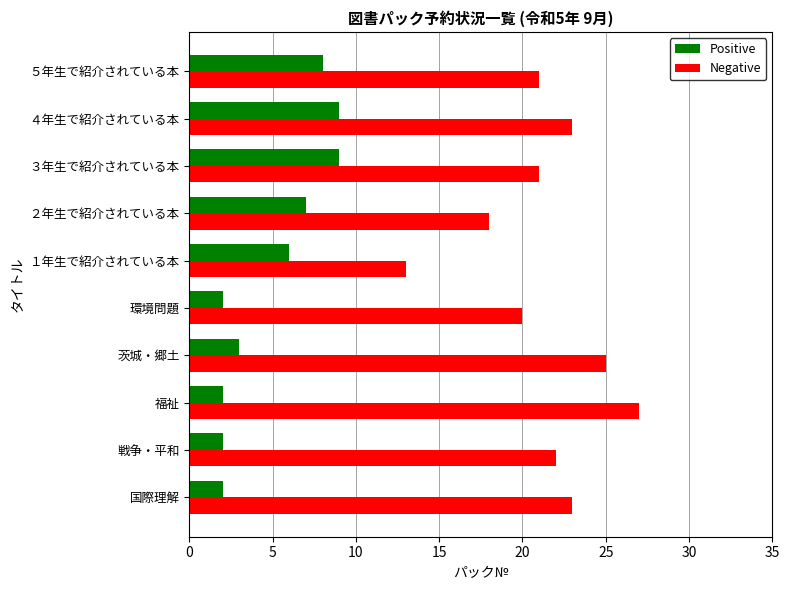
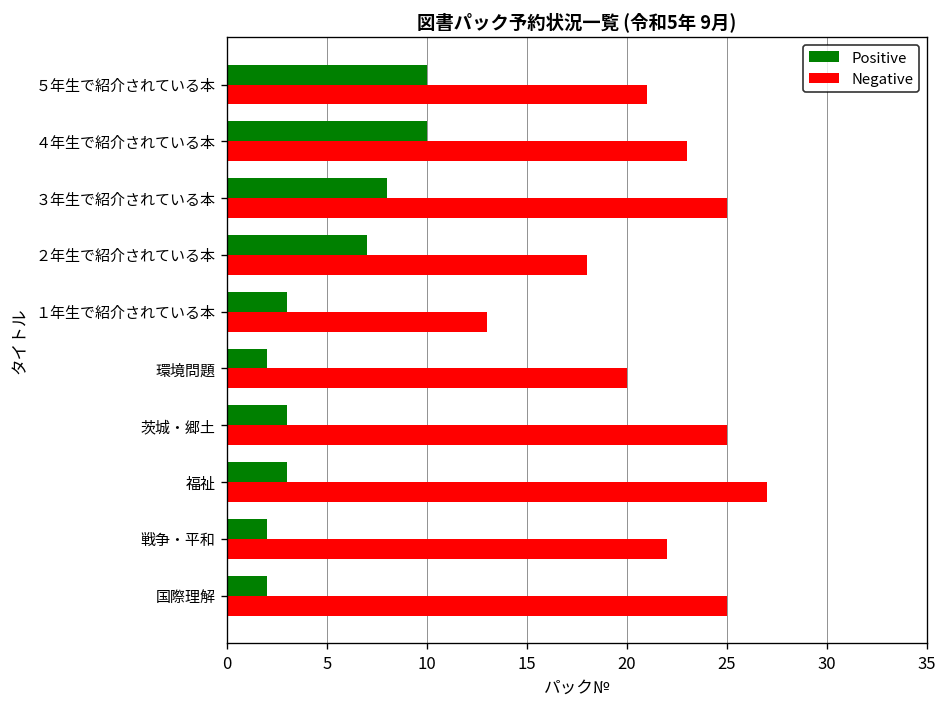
Positive, ５年生で紹介されている本: 8 -> 10
Positive, ４年生で紹介されている本: 9 -> 10
Positive, ３年生で紹介されている本: 9 -> 8
Negative, ３年生で紹介されている本: 21 -> 25
Positive, １年生で紹介されている本: 6 -> 3
Positive, 福祉: 2 -> 3
Negative, 国際理解: 23 -> 25
